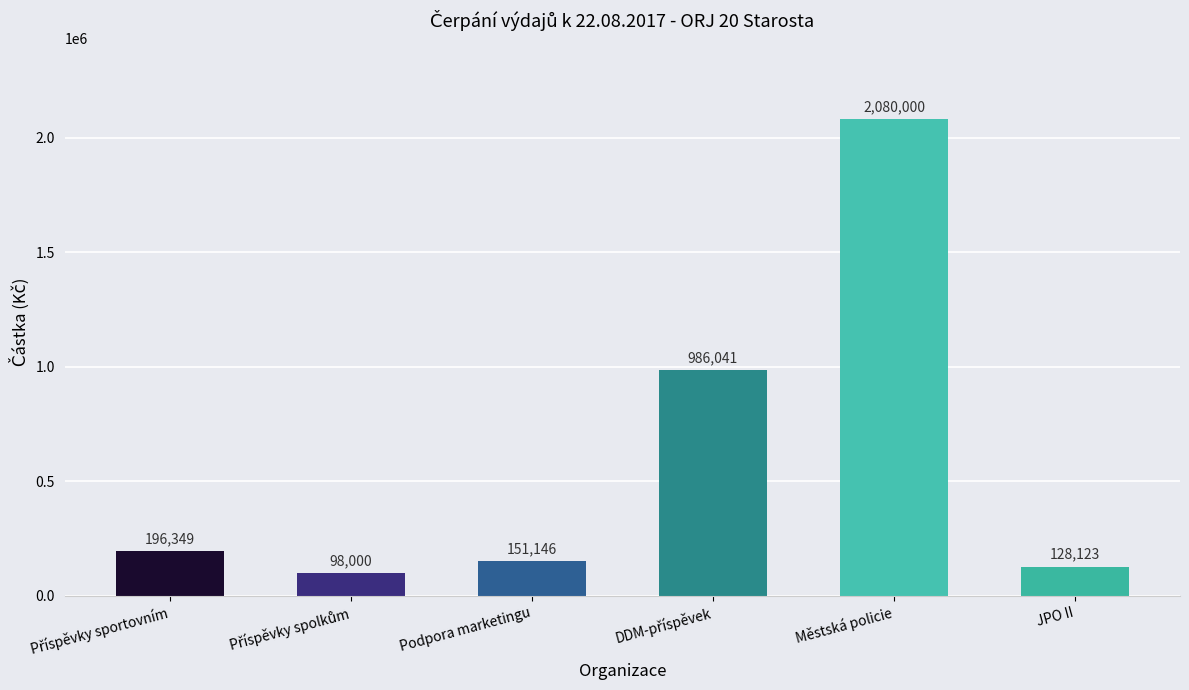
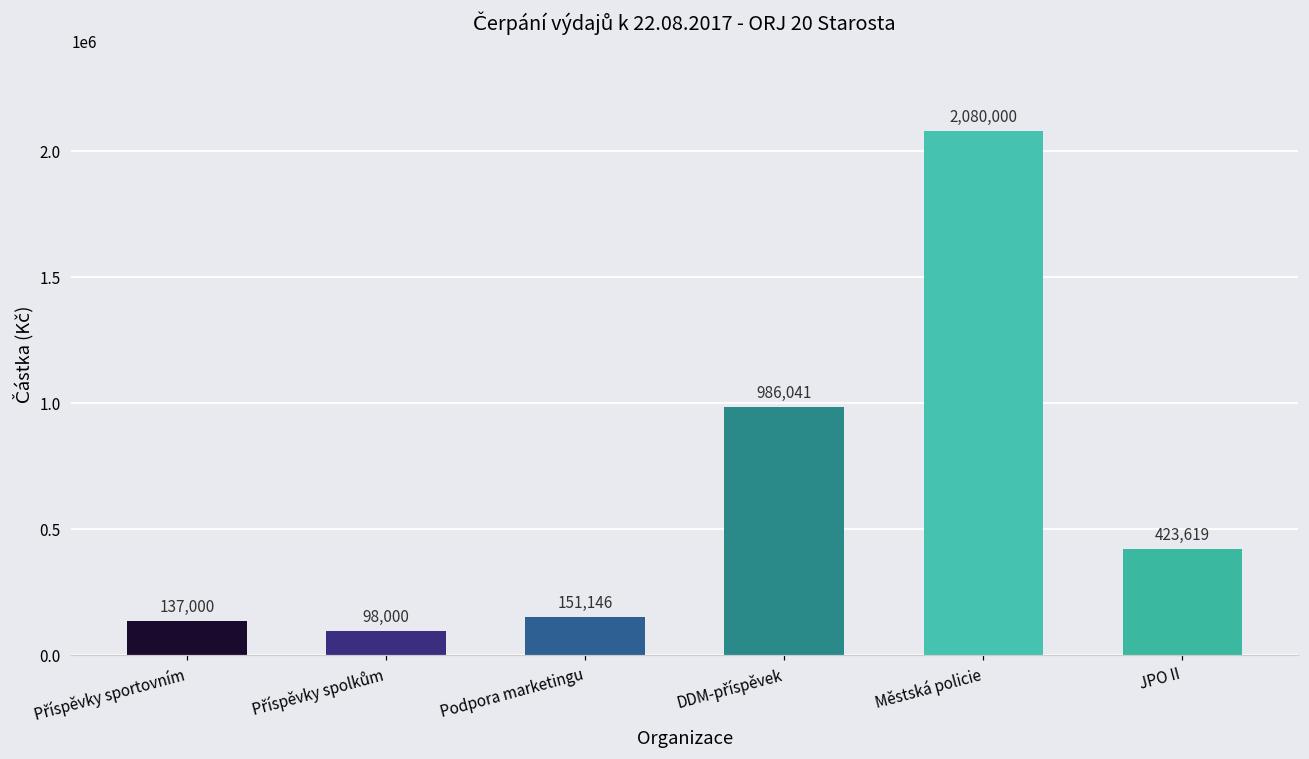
Příspěvky sportovním: 196,349 -> 137,000
JPO II: 128,123 -> 423,619
